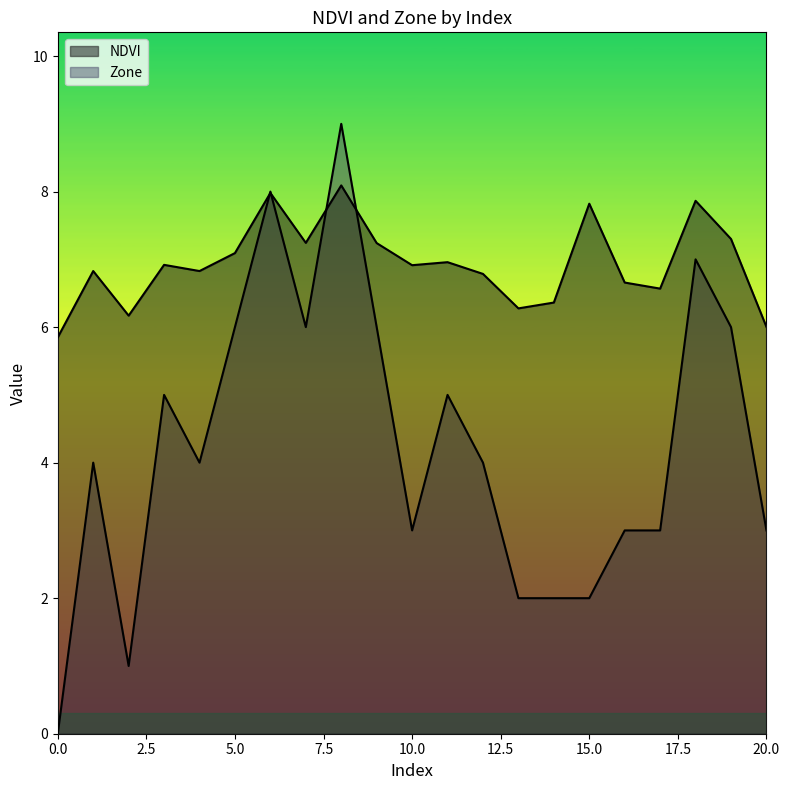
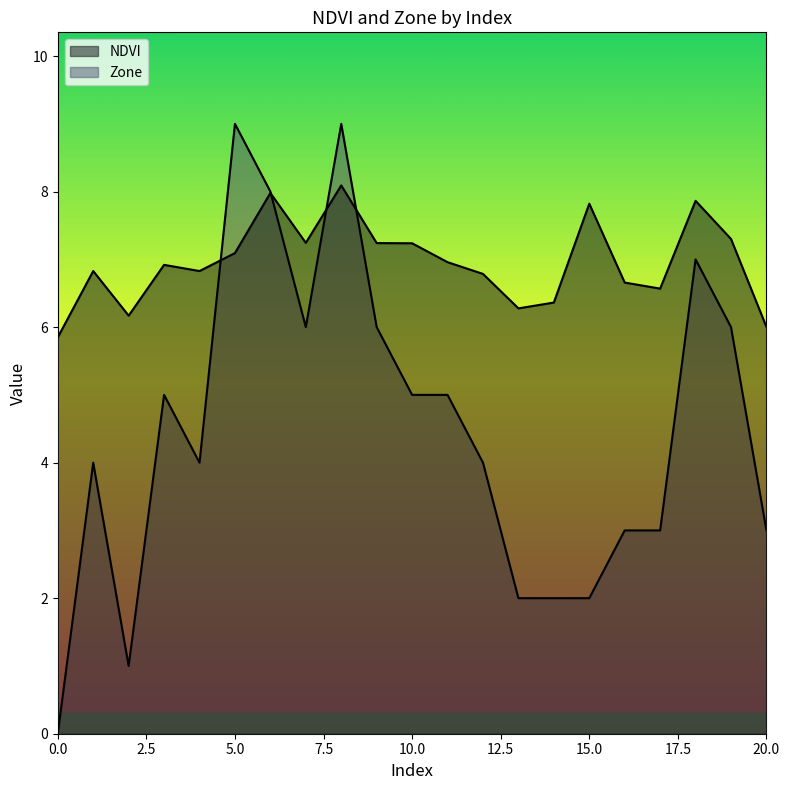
Zone, 5.0: 6 -> 9
NDVI, 10.0: 6.9 -> 7.2
Zone, 10.0: 3 -> 5
